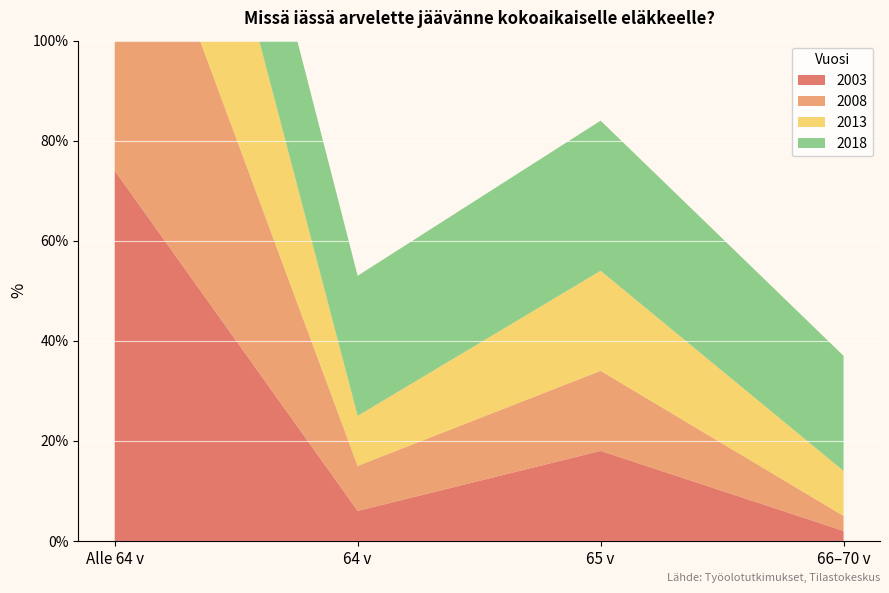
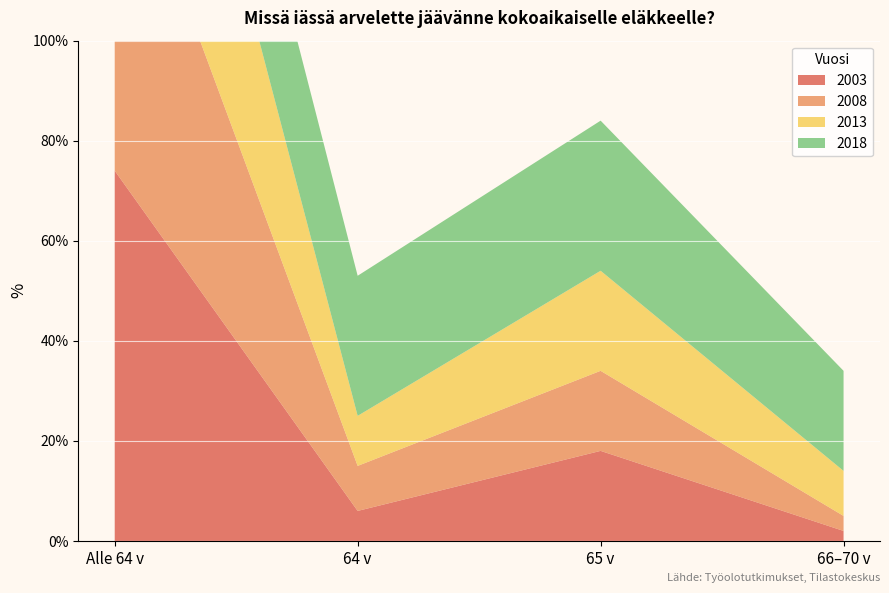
2018, 66–70 v: 23% -> 20%
